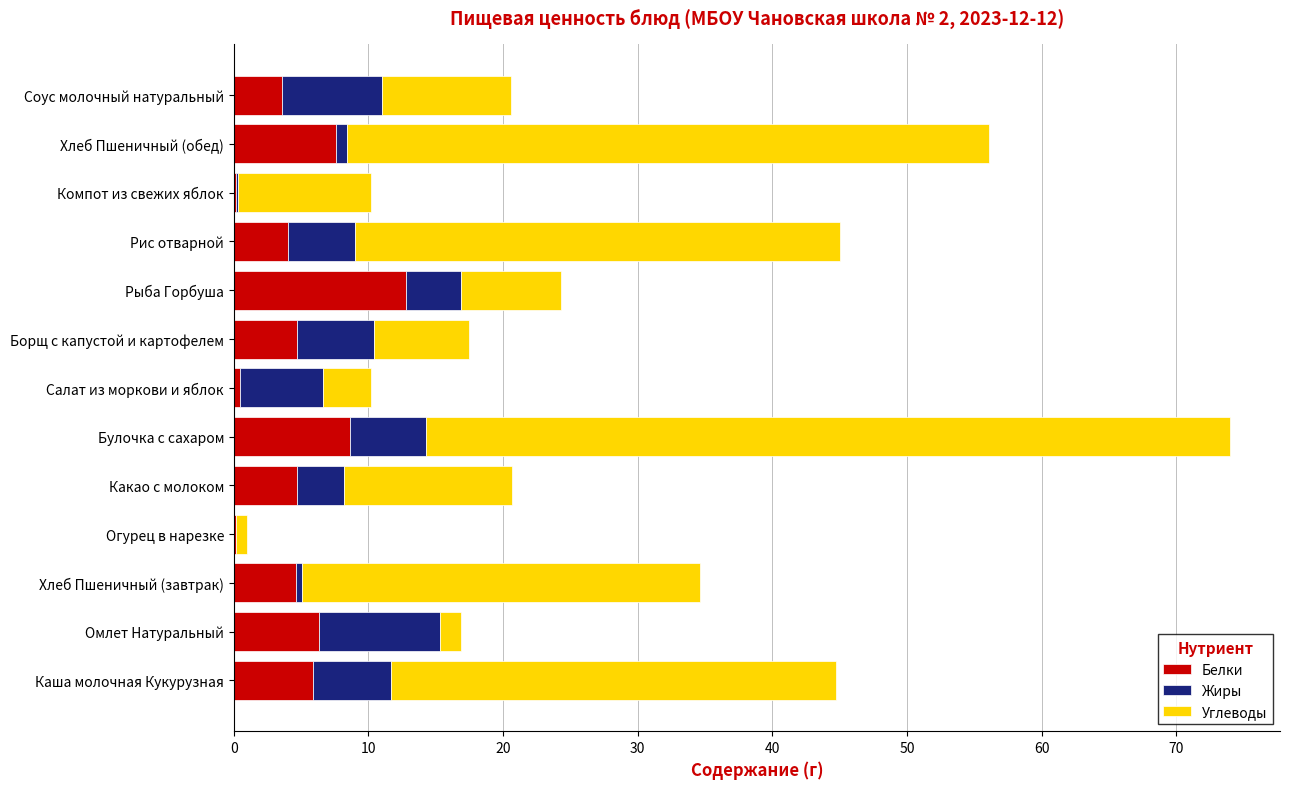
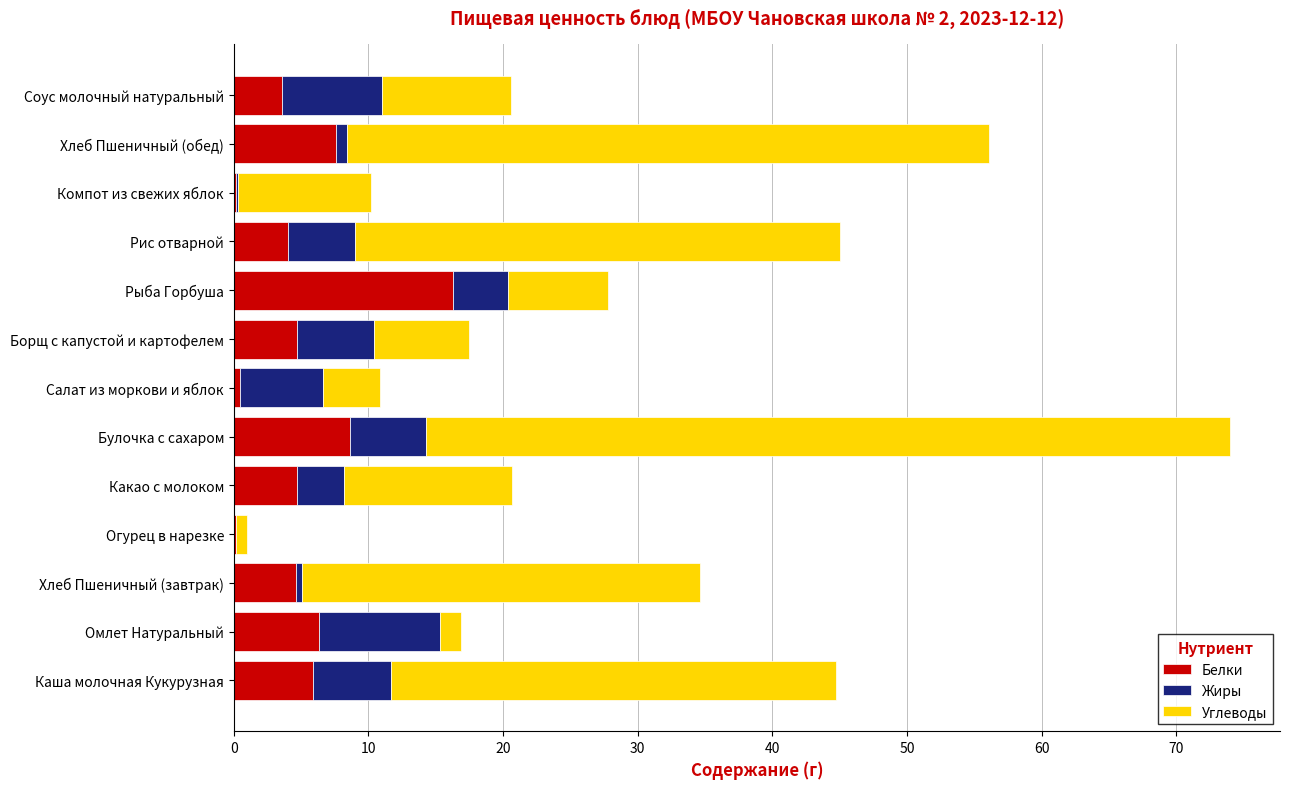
Белки, Рыба Горбуша: 12.8 -> 16.3
Углеводы, Салат из моркови и яблок: 3.6 -> 4.3
